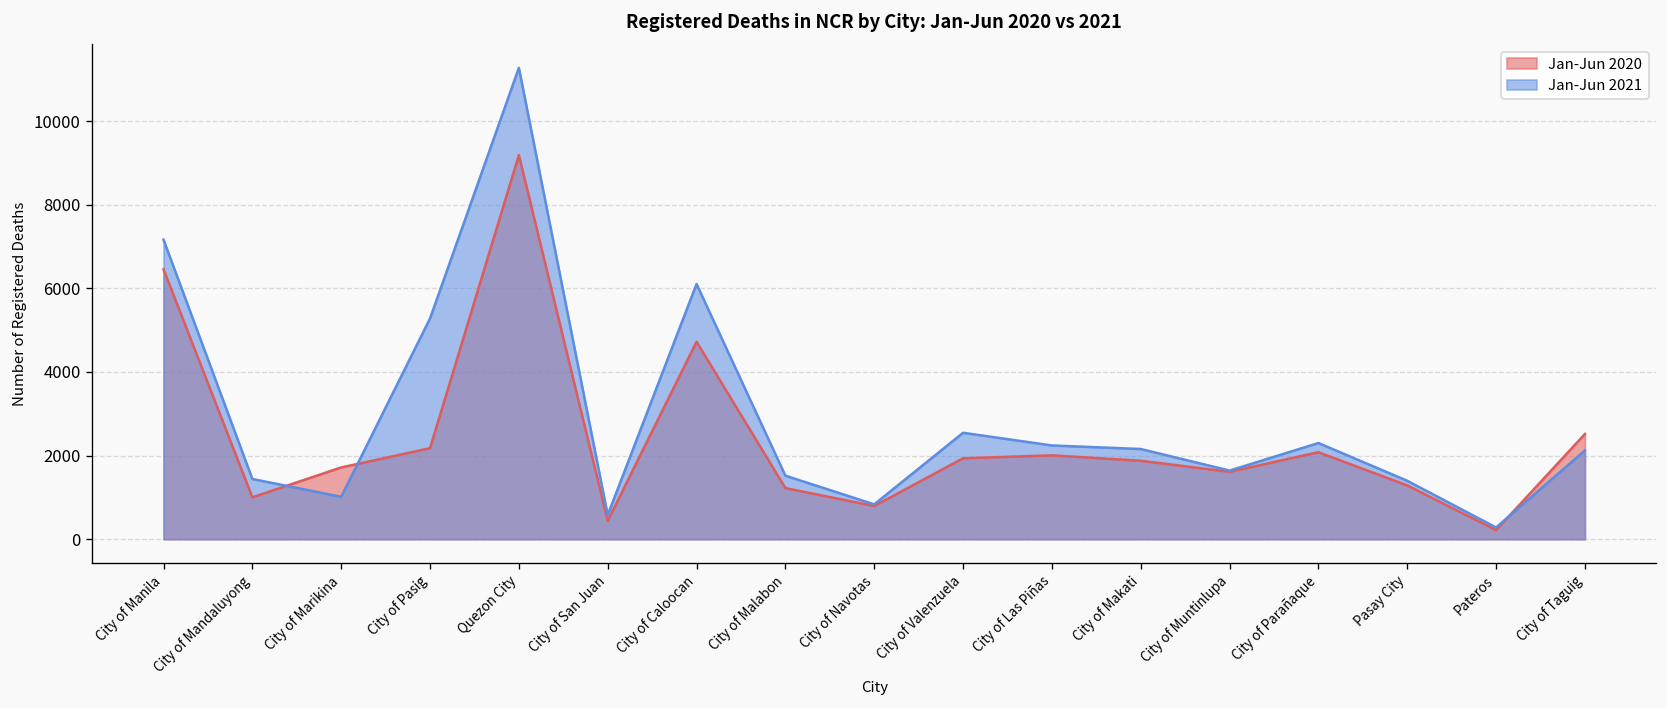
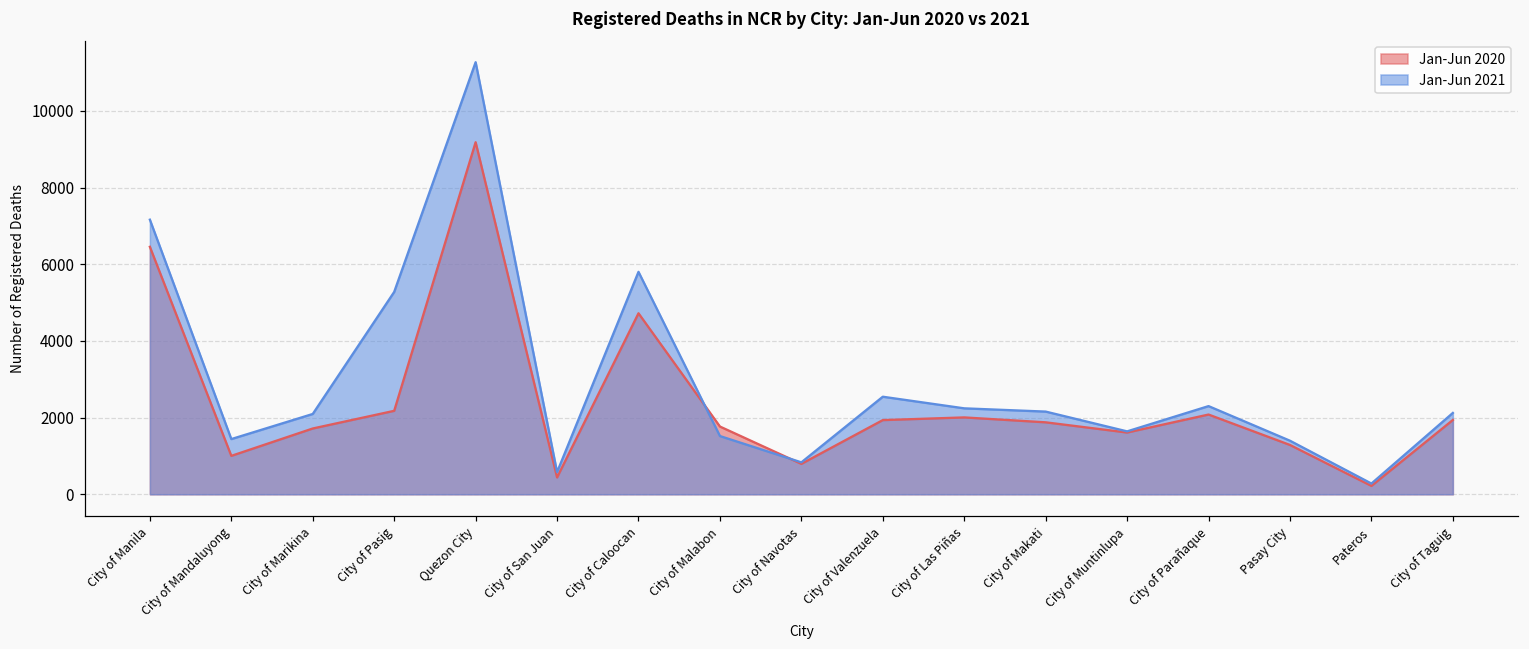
Jan-Jun 2021, City of Marikina: 1000 -> 2100
Jan-Jun 2021, City of Caloocan: 6100 -> 5800
Jan-Jun 2020, City of Malabon: 1200 -> 1800
Jan-Jun 2020, City of Taguig: 2500 -> 1900
